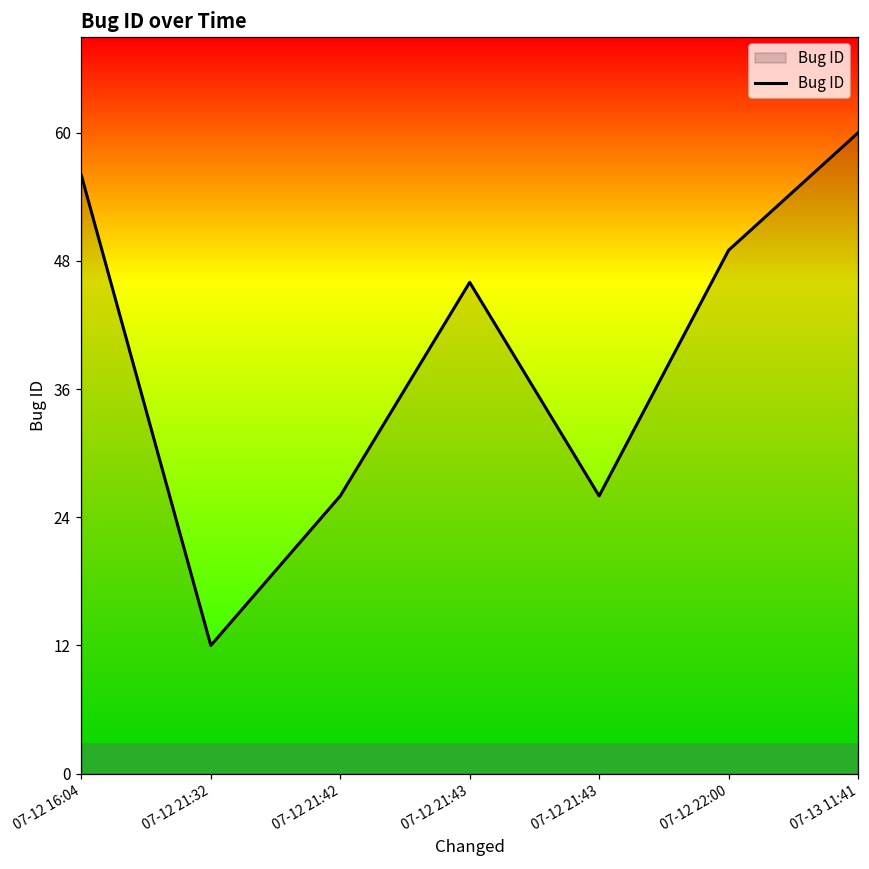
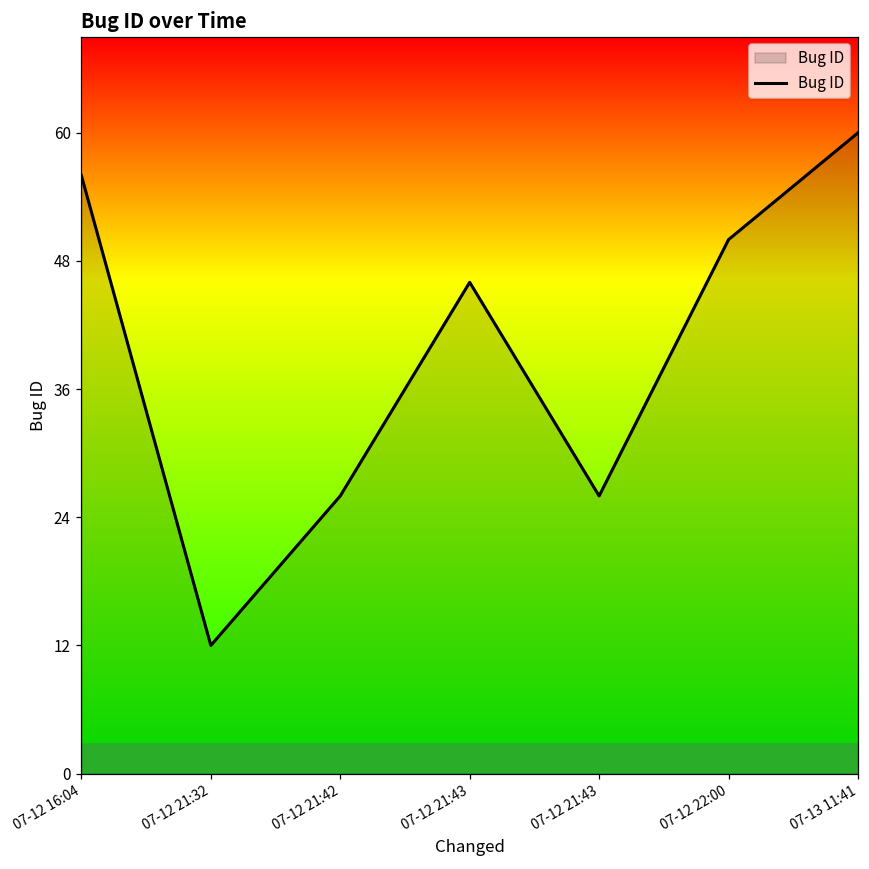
07-12 22:00: 49 -> 50
